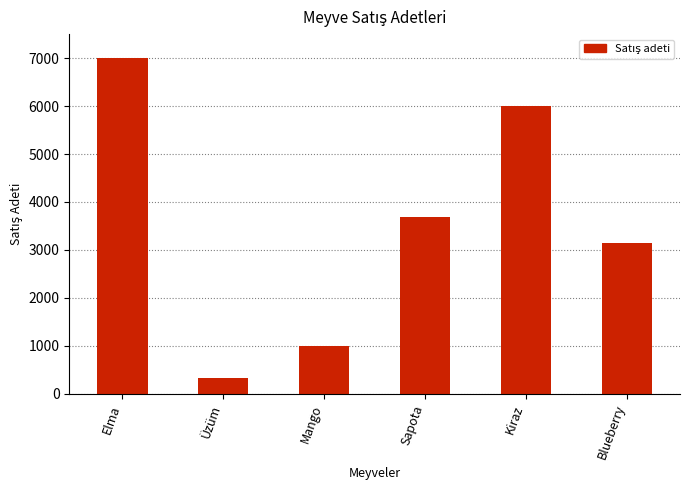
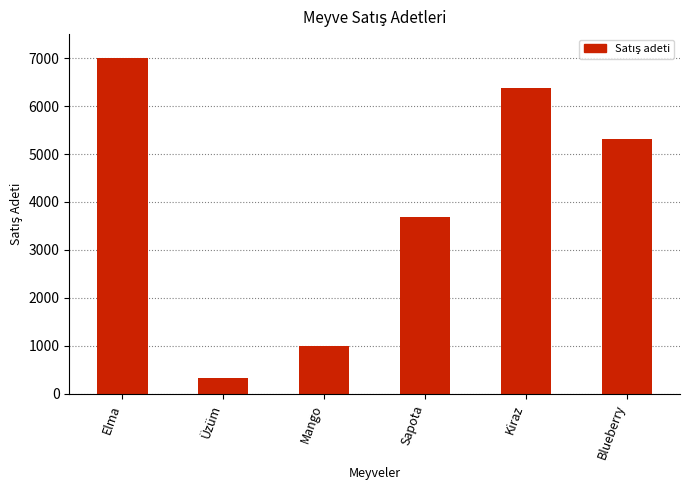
Kiraz: 6000 -> 6400
Blueberry: 3200 -> 5300
